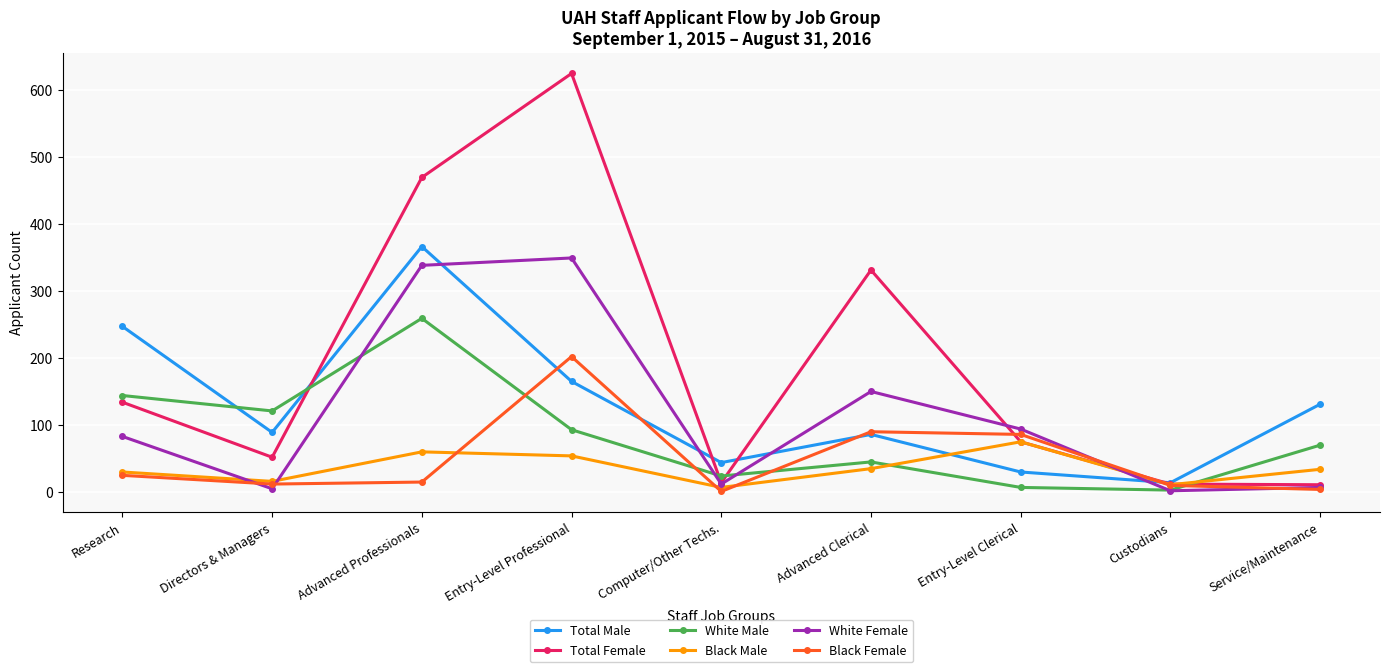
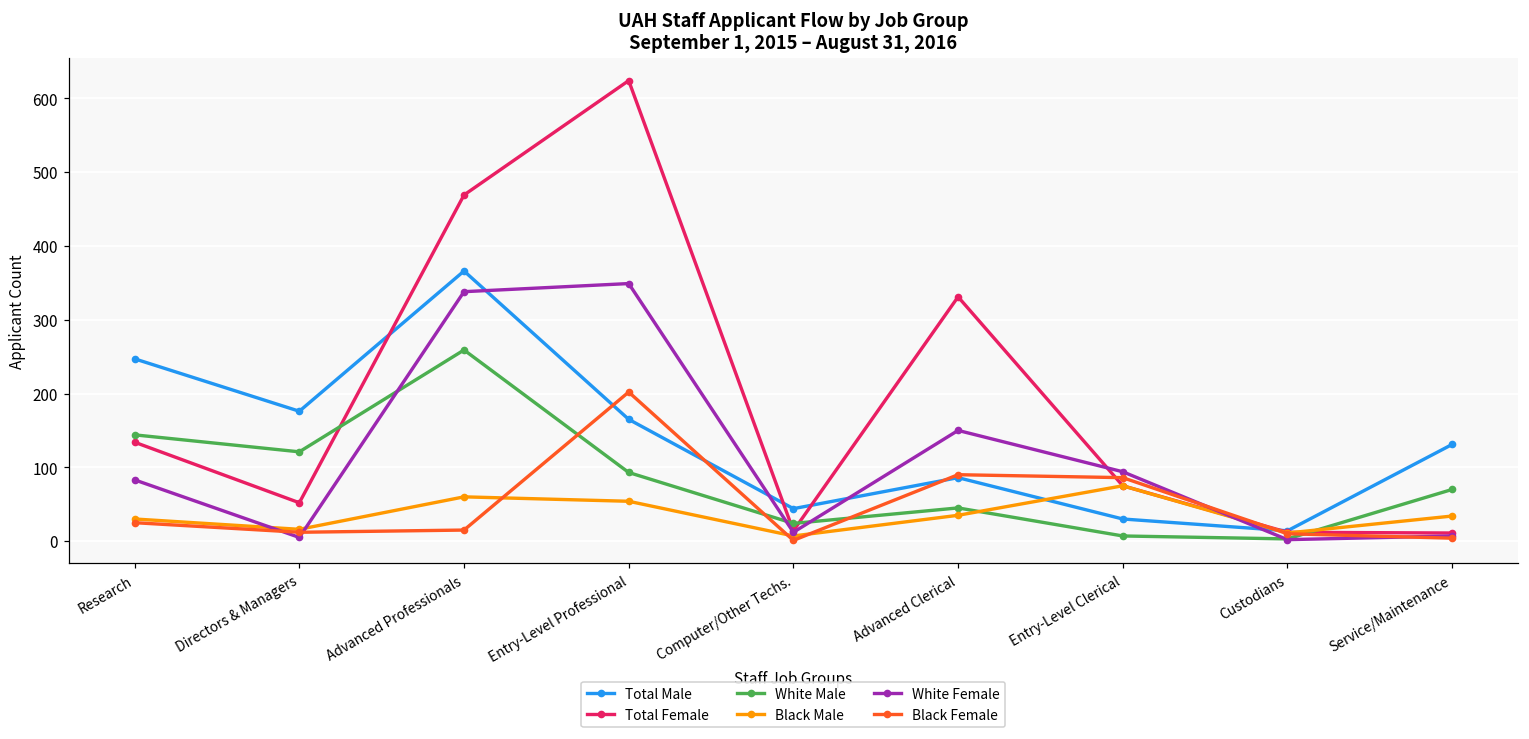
Total Male, Directors & Managers: 90 -> 180
